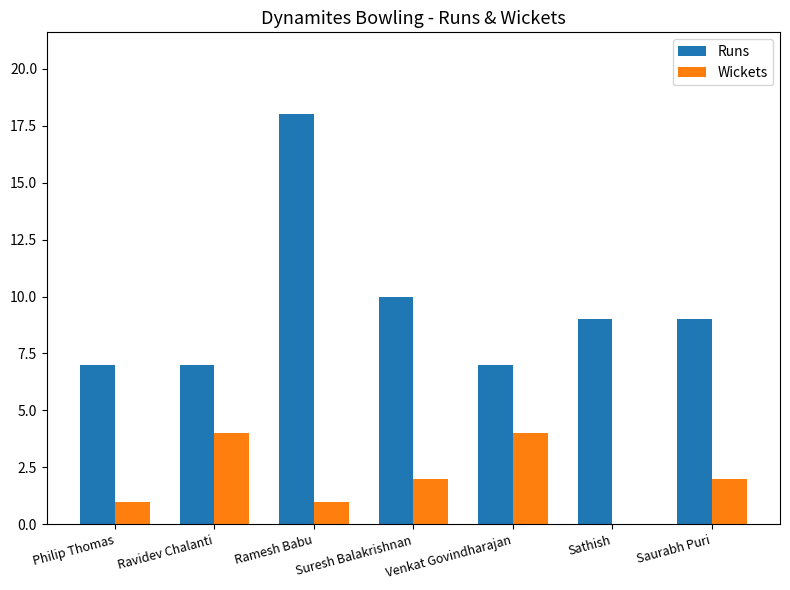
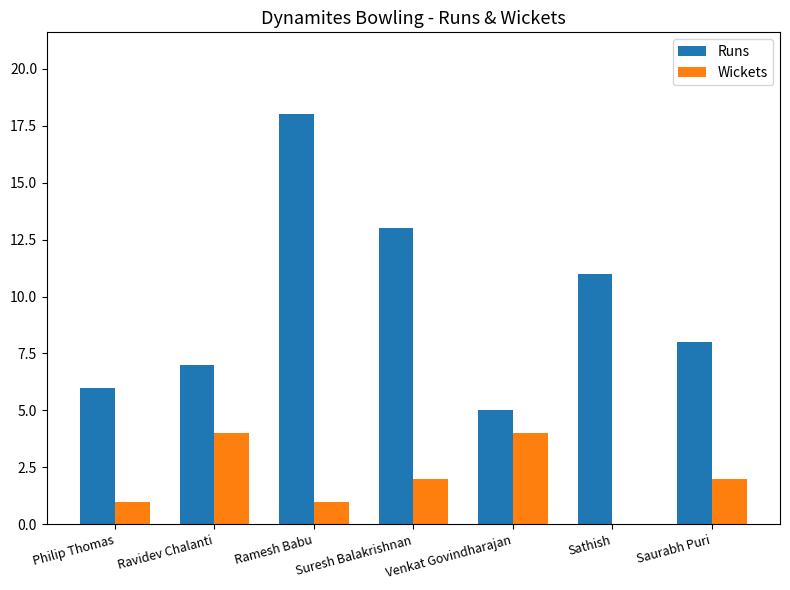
Runs, Philip Thomas: 7 -> 6
Runs, Suresh Balakrishnan: 10 -> 13
Runs, Venkat Govindharajan: 7 -> 5
Runs, Sathish: 9 -> 11
Runs, Saurabh Puri: 9 -> 8
